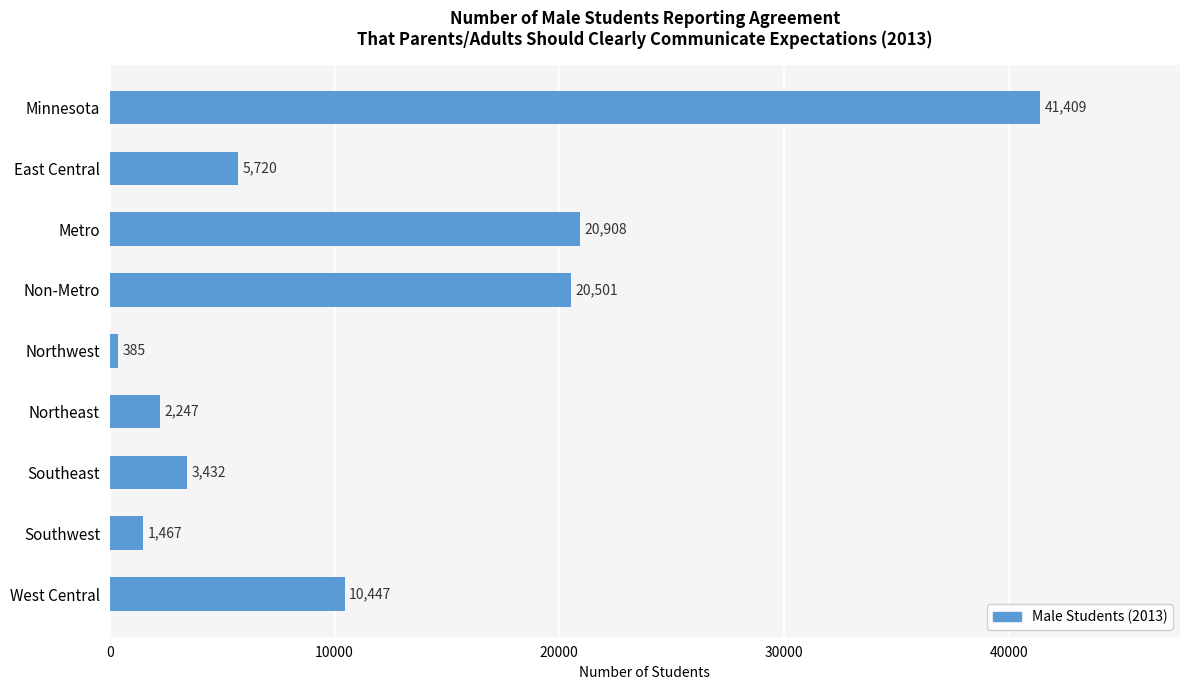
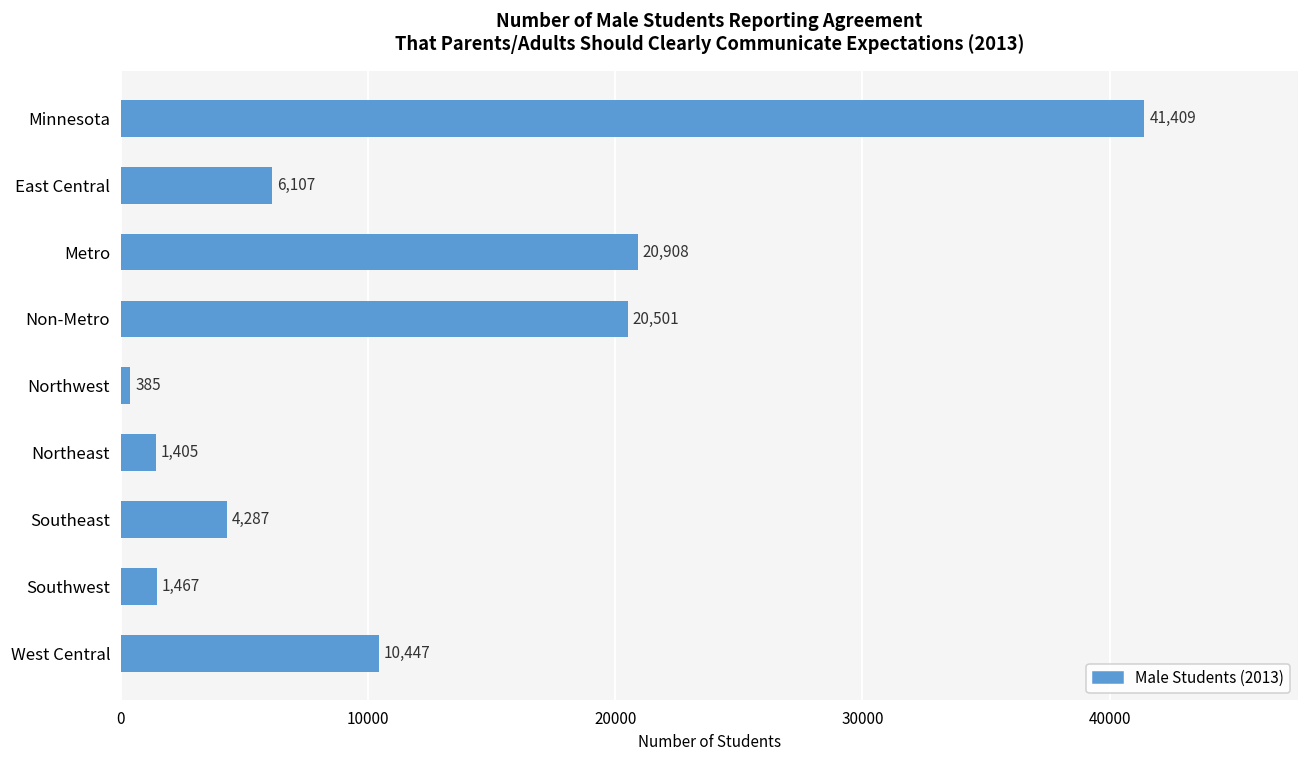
East Central: 5,720 -> 6,107
Northeast: 2,247 -> 1,405
Southeast: 3,432 -> 4,287
